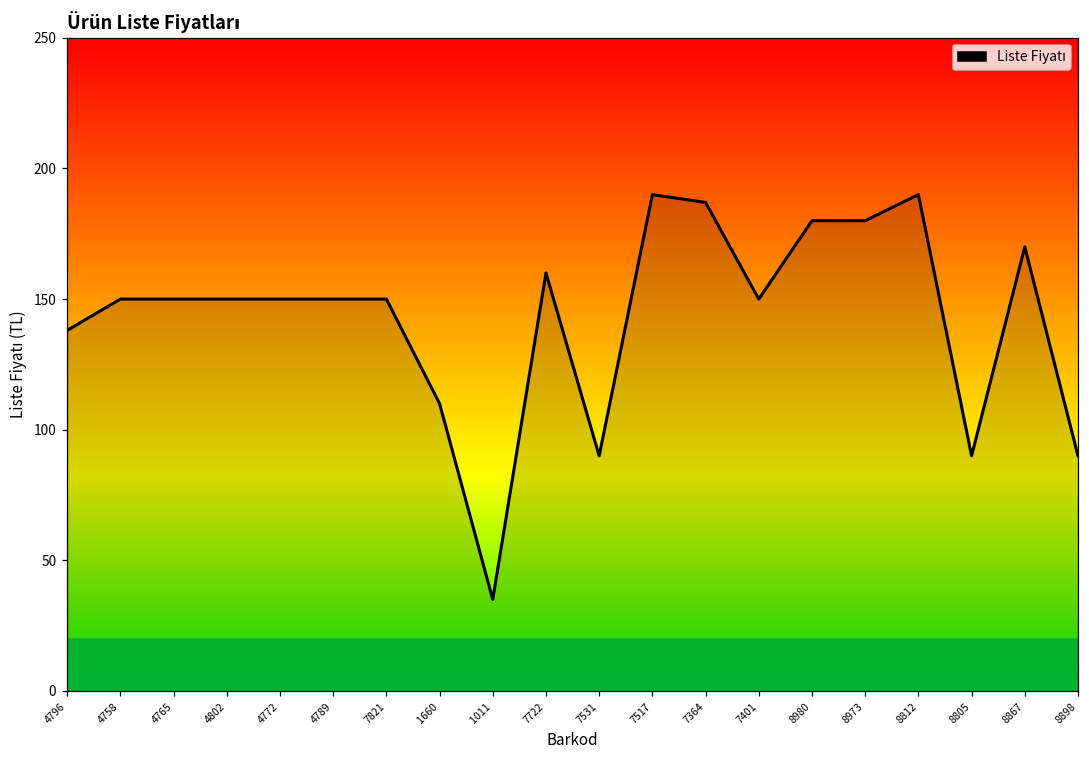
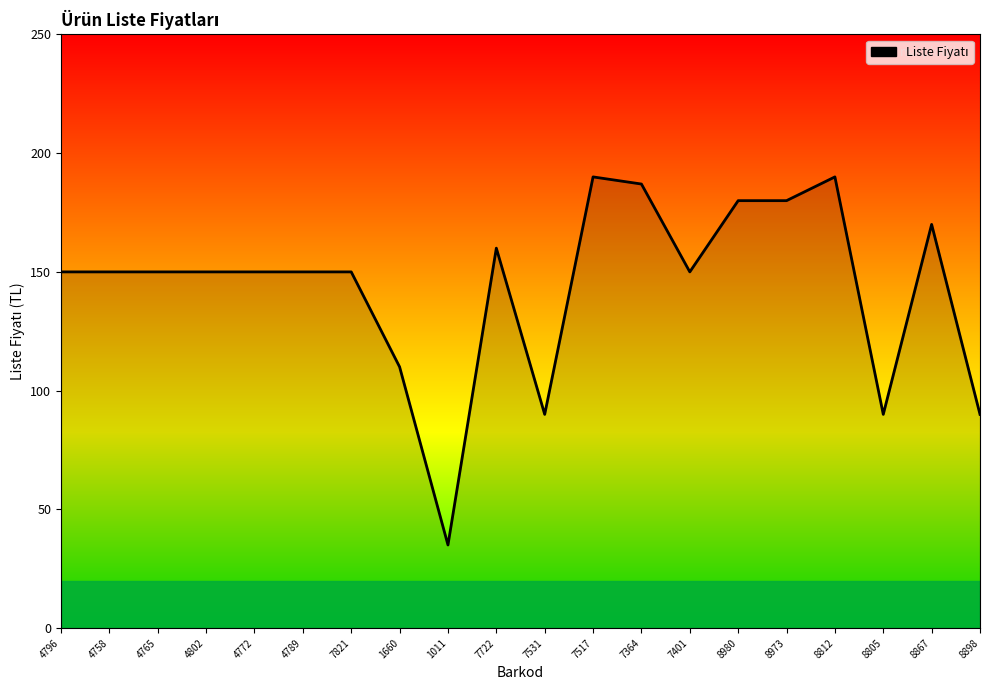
4796: 138 -> 150
